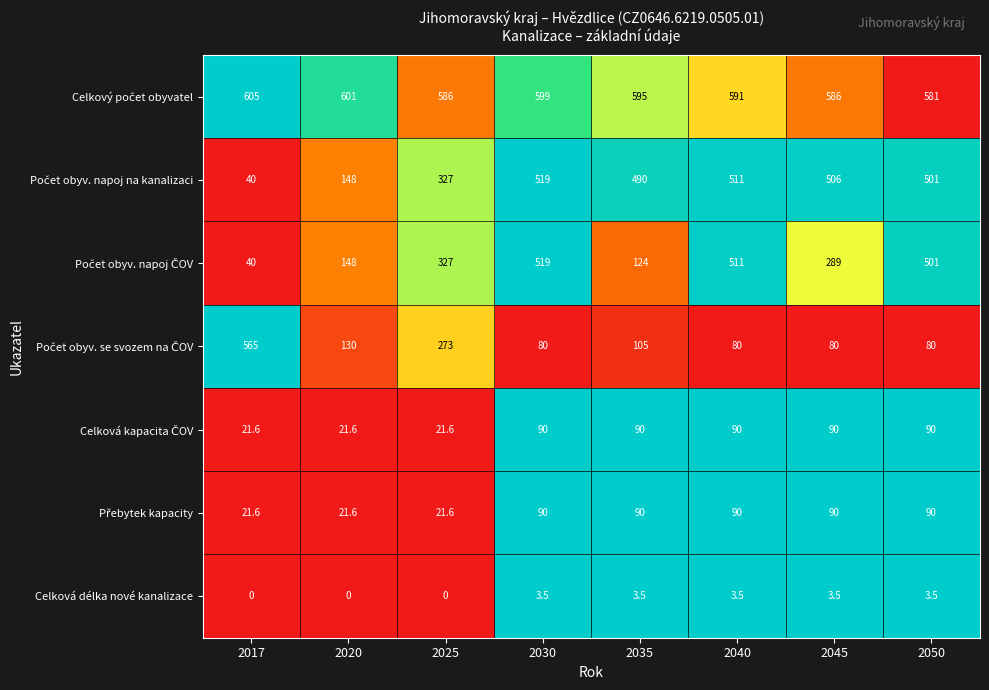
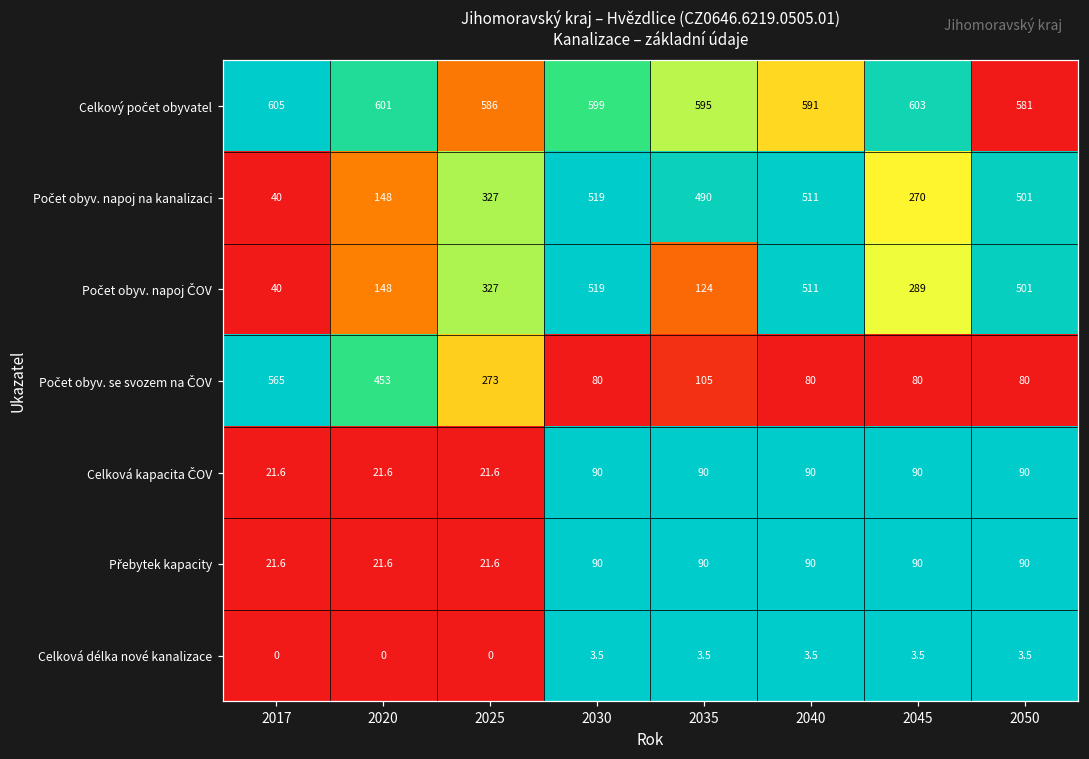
Celkový počet obyvatel, 2045: 586 -> 603
Počet obyv. napoj na kanalizaci, 2045: 506 -> 270
Počet obyv. se svozem na ČOV, 2020: 130 -> 453
